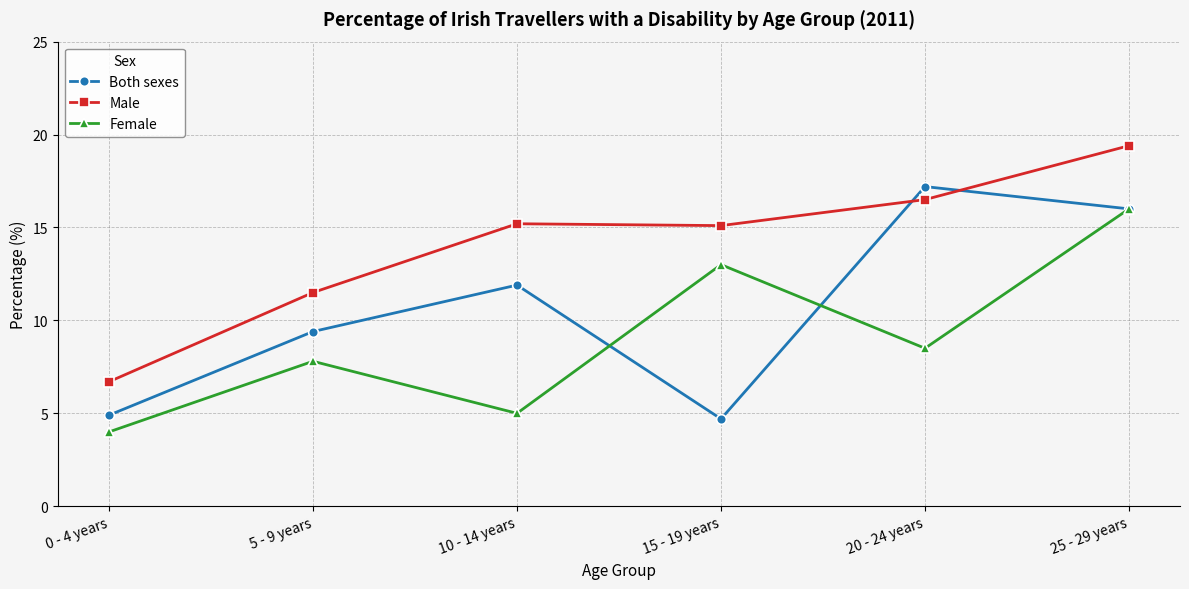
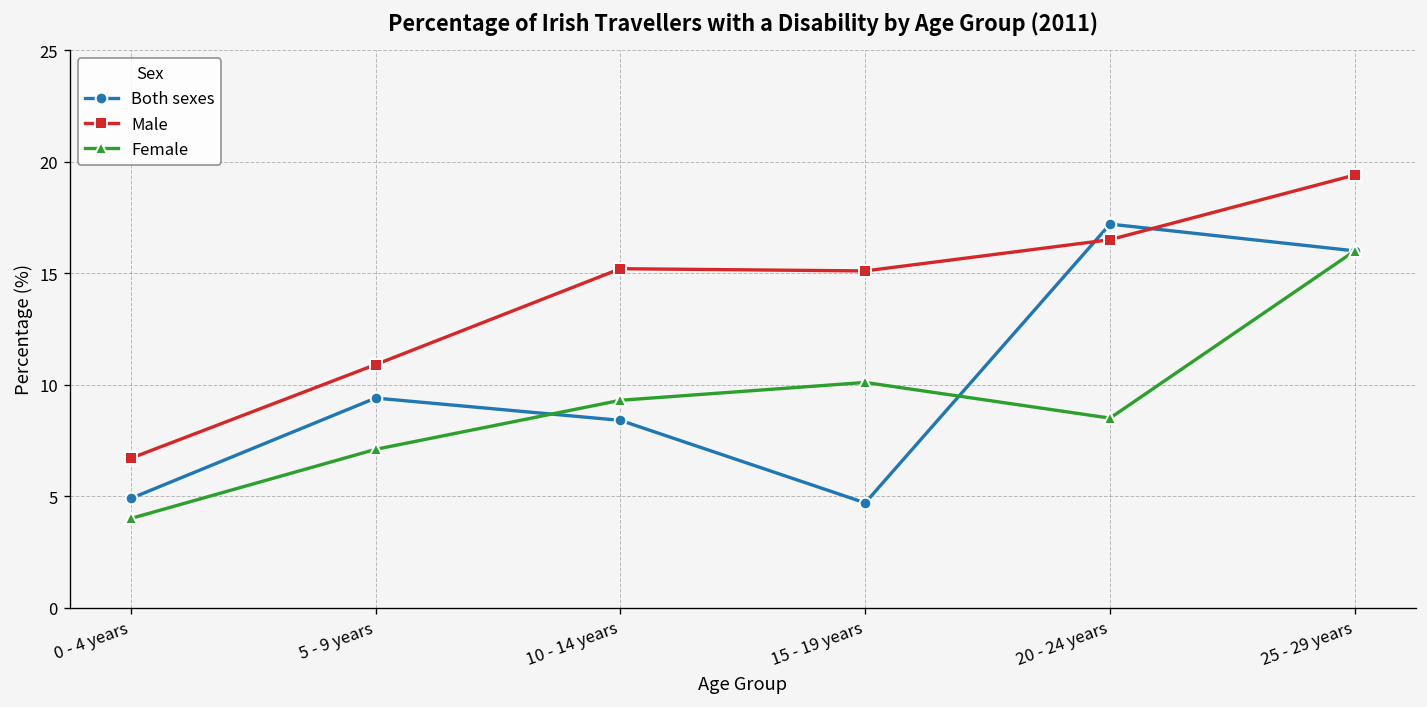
Male, 5 - 9 years: 11.5 -> 10.9
Female, 5 - 9 years: 7.8 -> 7.1
Both sexes, 10 - 14 years: 11.9 -> 8.4
Female, 10 - 14 years: 5.0 -> 9.3
Female, 15 - 19 years: 13.0 -> 10.1
